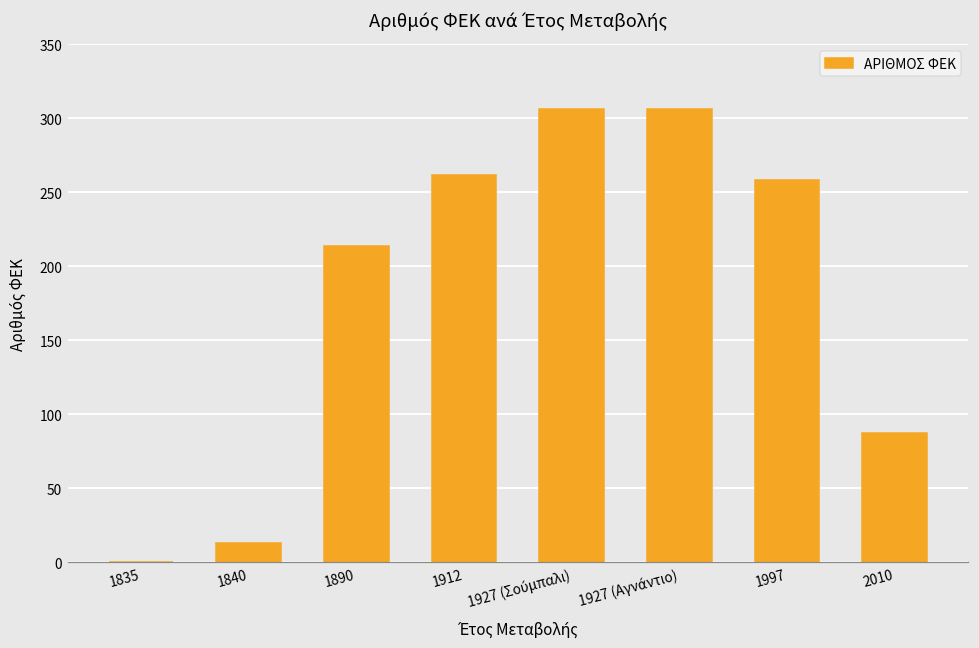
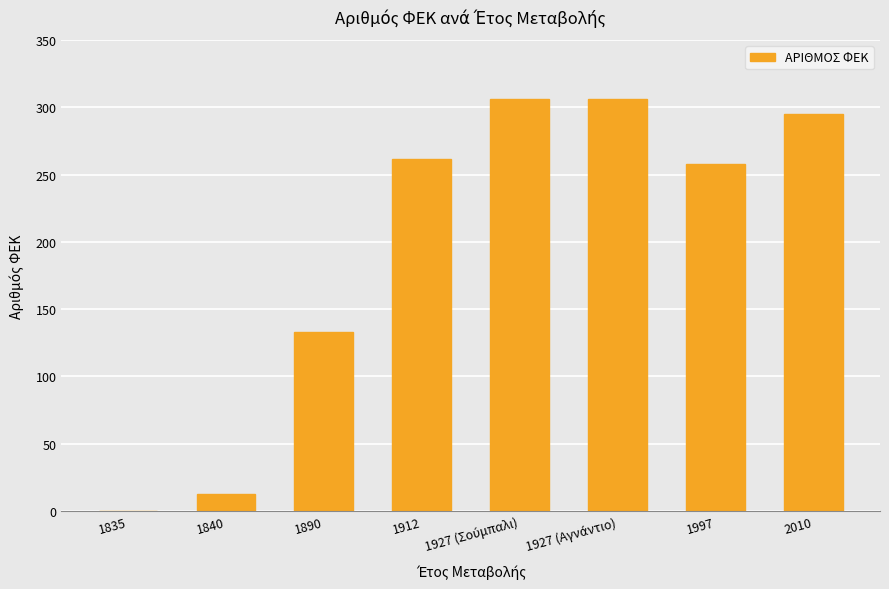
1890: 214 -> 133
2010: 87 -> 295
